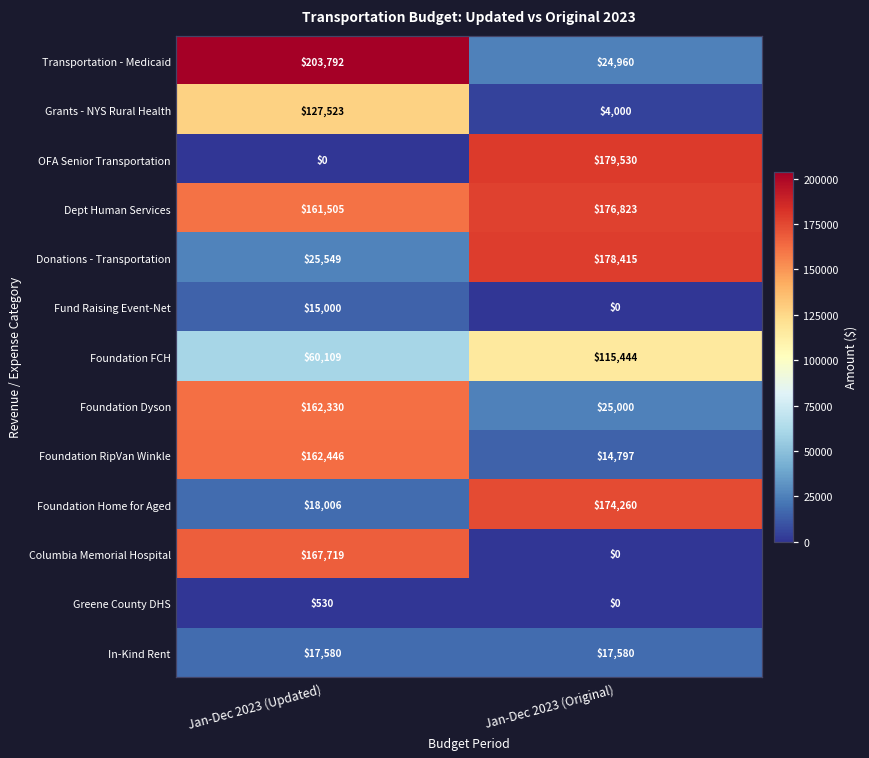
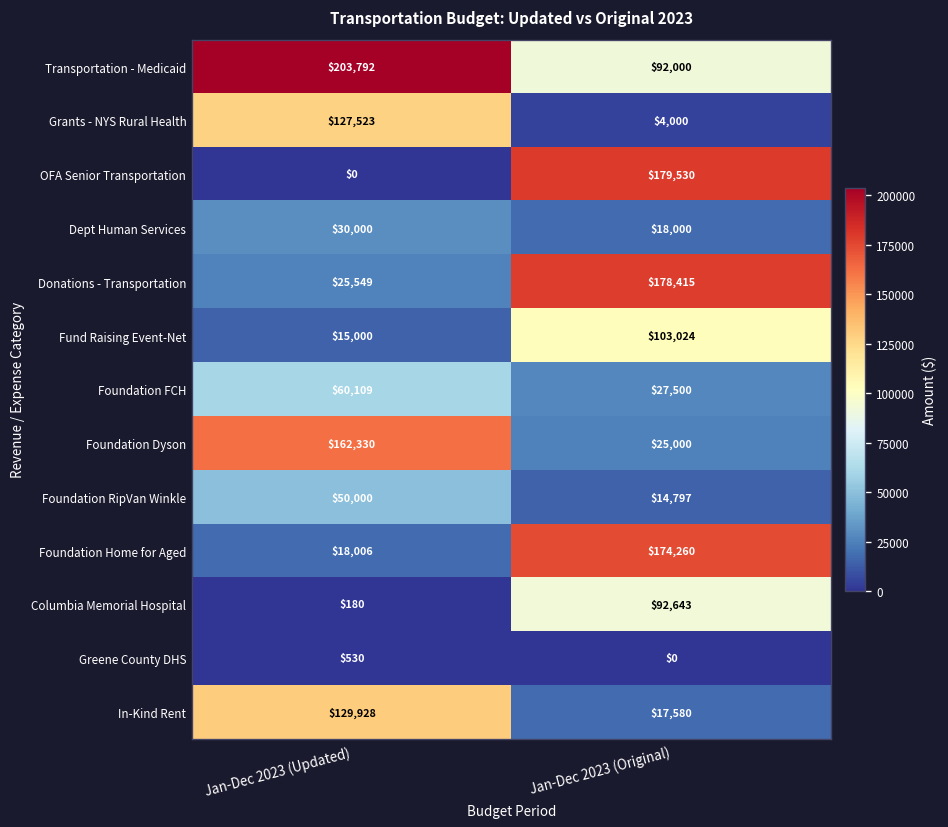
Transportation - Medicaid, Jan-Dec 2023 (Original): $24,960 -> $92,000
Dept Human Services, Jan-Dec 2023 (Updated): $161,505 -> $30,000
Dept Human Services, Jan-Dec 2023 (Original): $176,823 -> $18,000
Fund Raising Event-Net, Jan-Dec 2023 (Original): $0 -> $103,024
Foundation FCH, Jan-Dec 2023 (Original): $115,444 -> $27,500
Foundation RipVan Winkle, Jan-Dec 2023 (Updated): $162,446 -> $50,000
Columbia Memorial Hospital, Jan-Dec 2023 (Updated): $167,719 -> $180
Columbia Memorial Hospital, Jan-Dec 2023 (Original): $0 -> $92,643
In-Kind Rent, Jan-Dec 2023 (Updated): $17,580 -> $129,928
